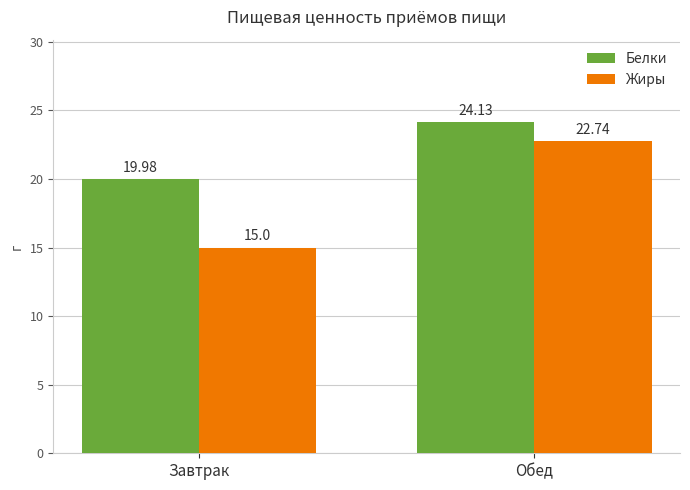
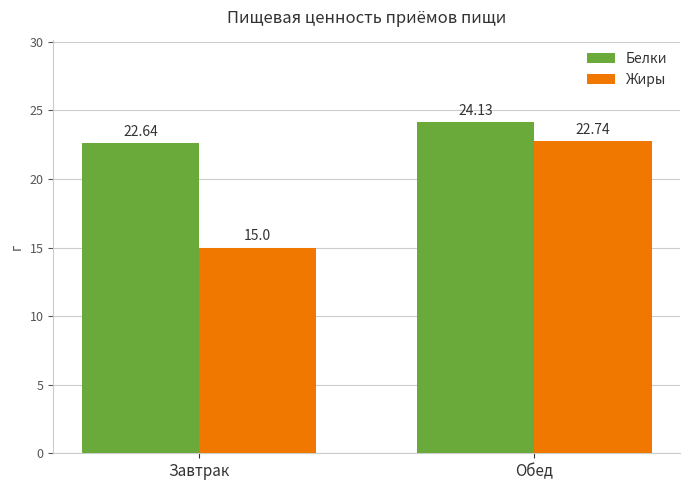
Белки, Завтрак: 19.98 -> 22.64
